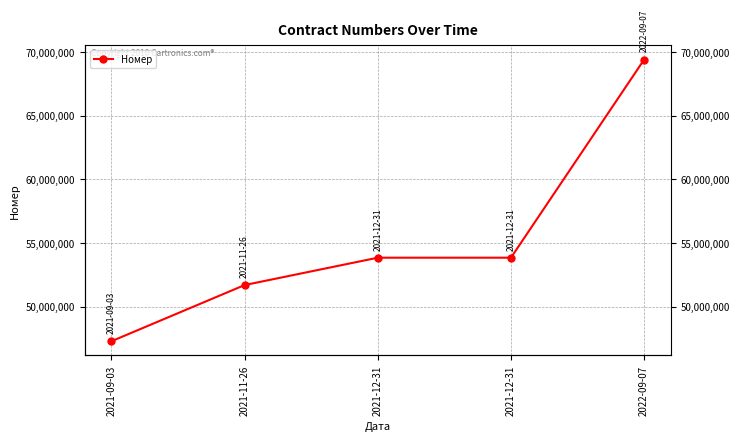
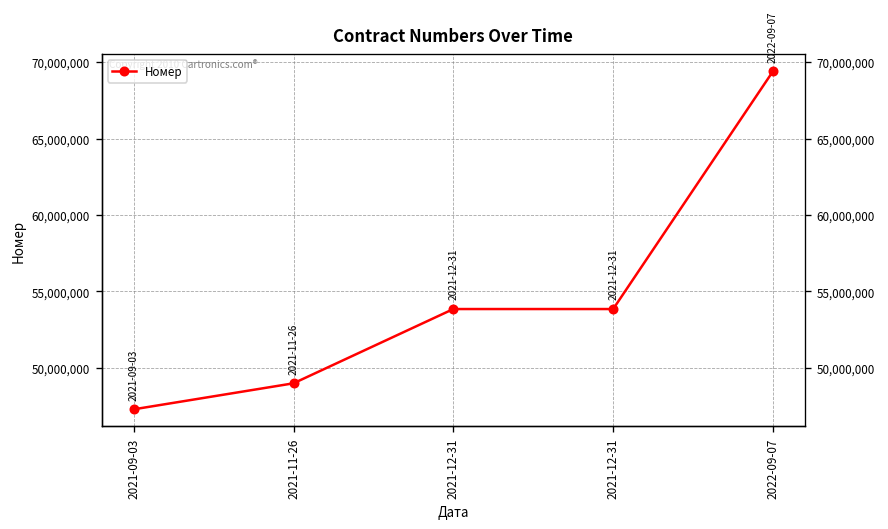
2021-11-26: 51,700,000 -> 49,000,000
